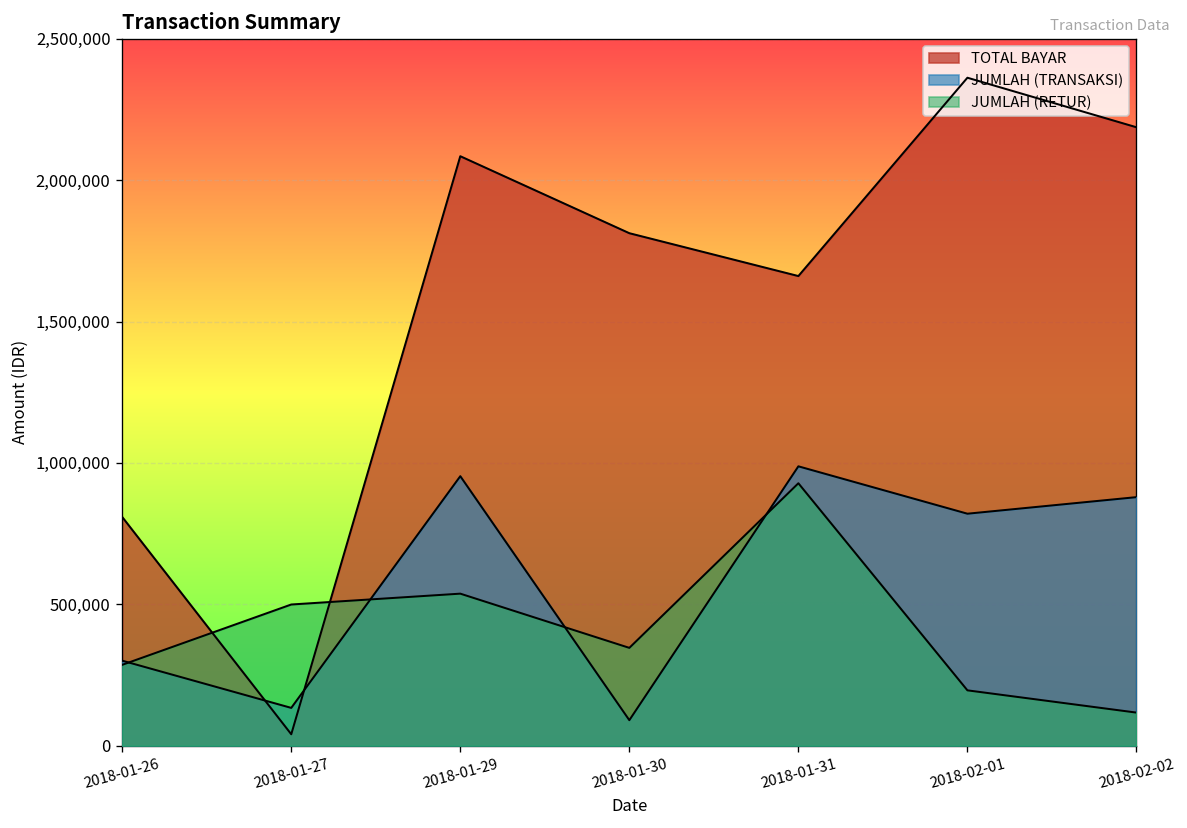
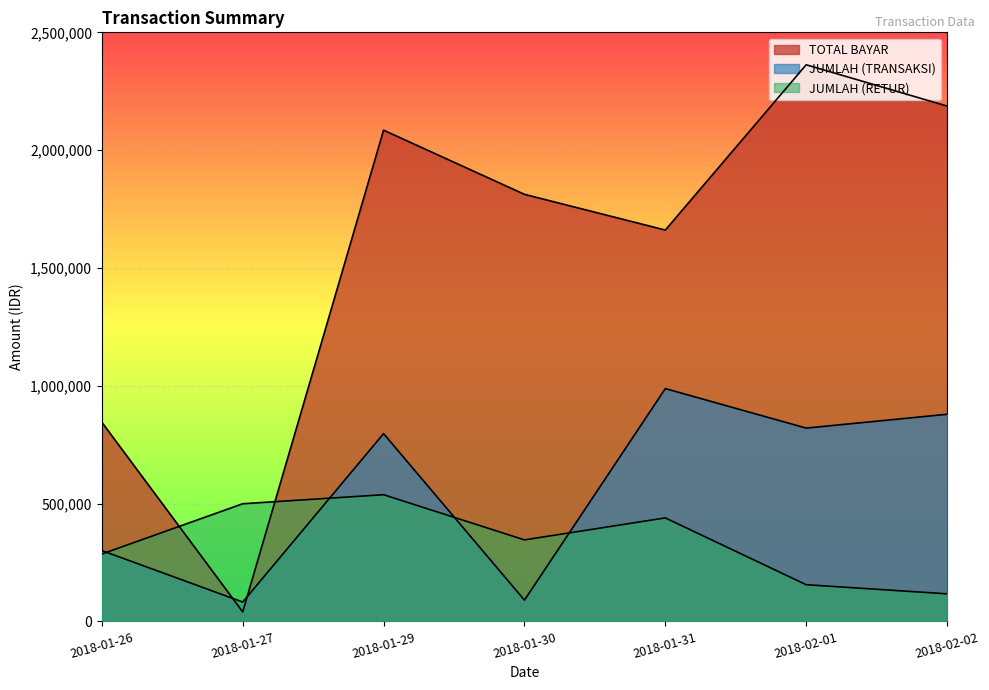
TOTAL BAYAR, 2018-01-26: 810,000 -> 850,000
JUMLAH (TRANSAKSI), 2018-01-27: 130,000 -> 80,000
JUMLAH (TRANSAKSI), 2018-01-29: 950,000 -> 800,000
JUMLAH (RETUR), 2018-01-31: 930,000 -> 440,000
JUMLAH (RETUR), 2018-02-01: 200,000 -> 160,000
